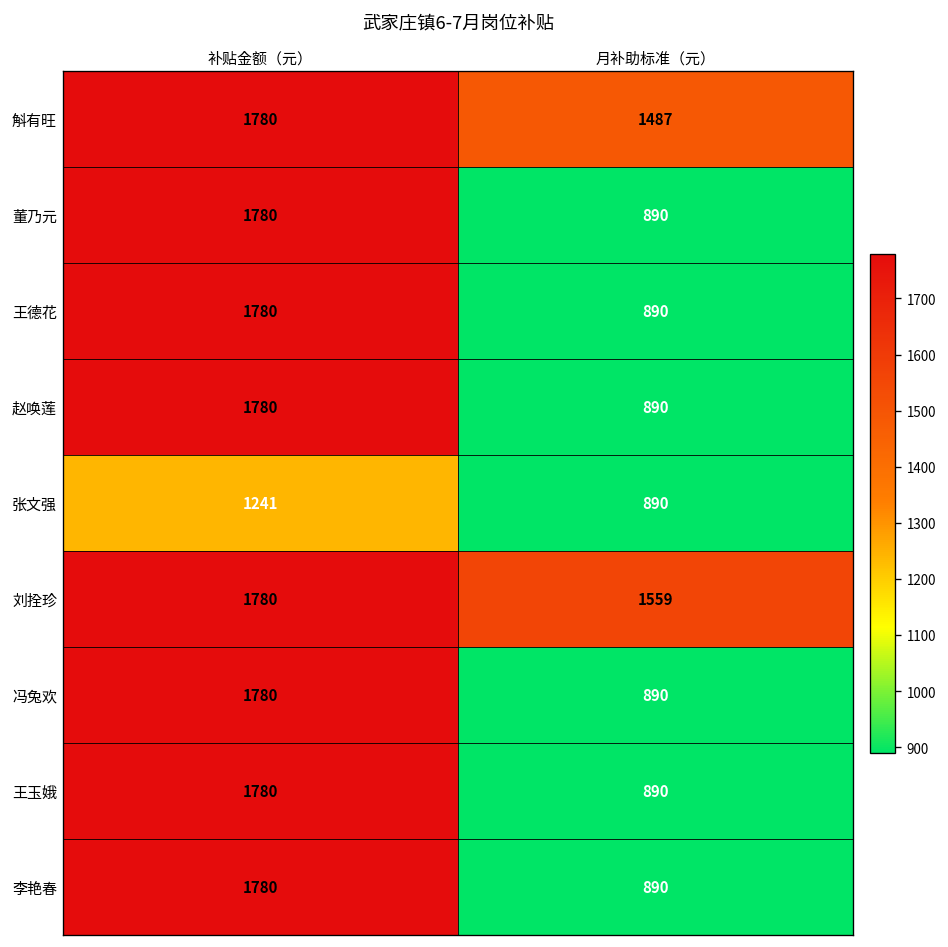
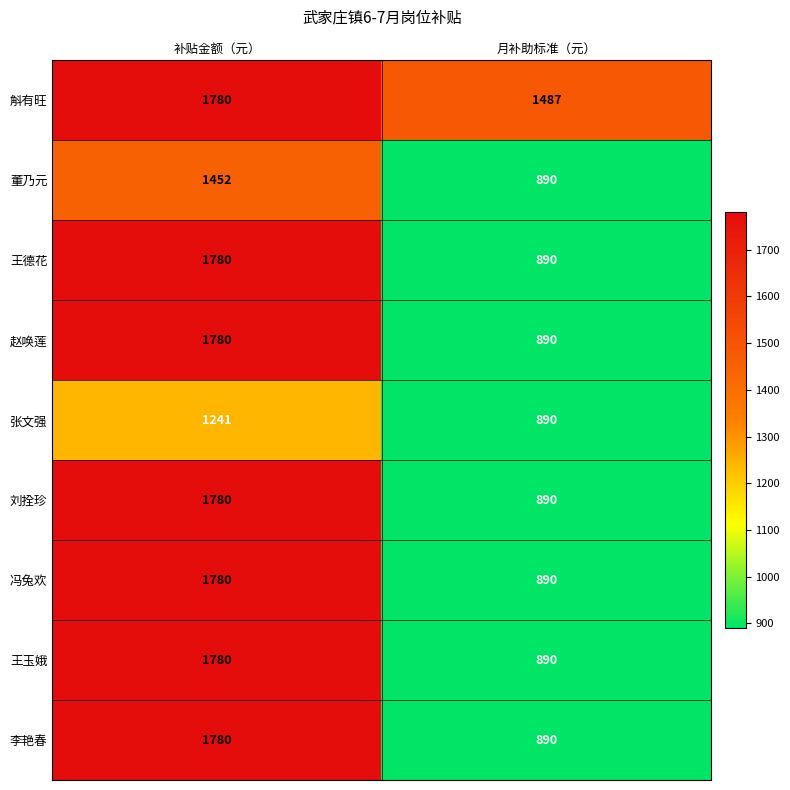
董乃元, 补贴金额（元）: 1780 -> 1452
刘拴珍, 月补助标准（元）: 1559 -> 890
